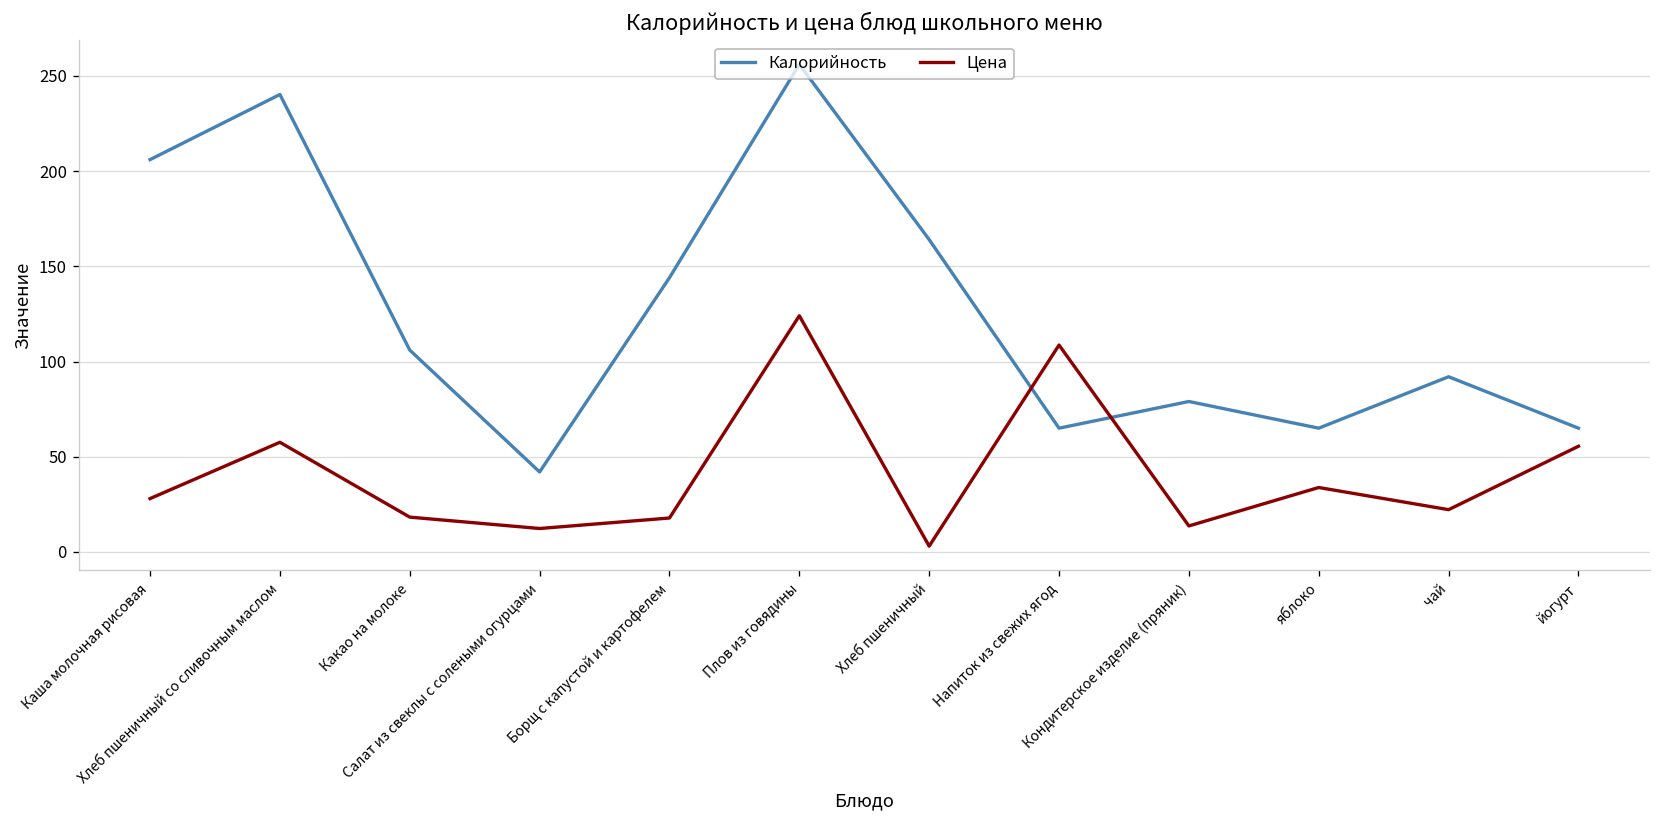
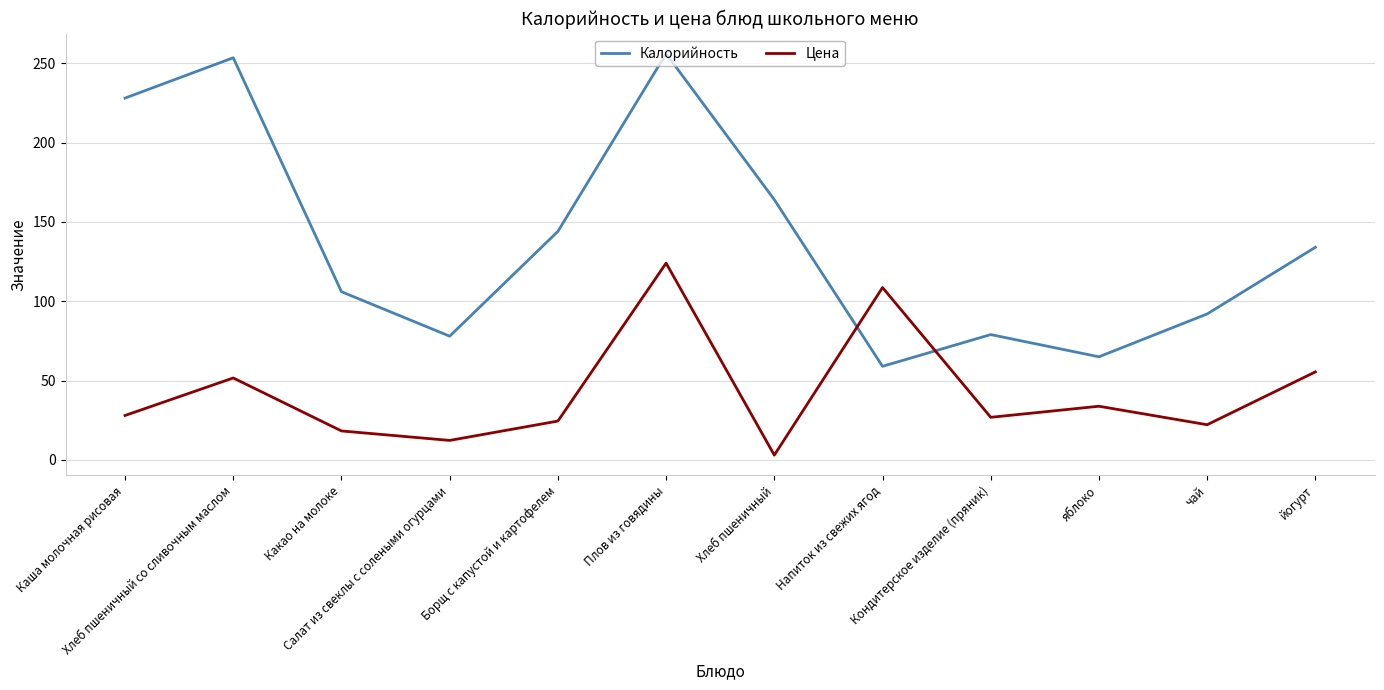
Калорийность, Каша молочная рисовая: 206 -> 228
Калорийность, Хлеб пшеничный со сливочным маслом: 240 -> 253
Цена, Хлеб пшеничный со сливочным маслом: 58 -> 52
Калорийность, Салат из свеклы с солеными огурцами: 42 -> 78
Цена, Борщ с капустой и картофелем: 18 -> 25
Калорийность, Напиток из свежих ягод: 65 -> 59
Цена, Кондитерское изделие (пряник): 14 -> 27
Калорийность, йогурт: 65 -> 134
